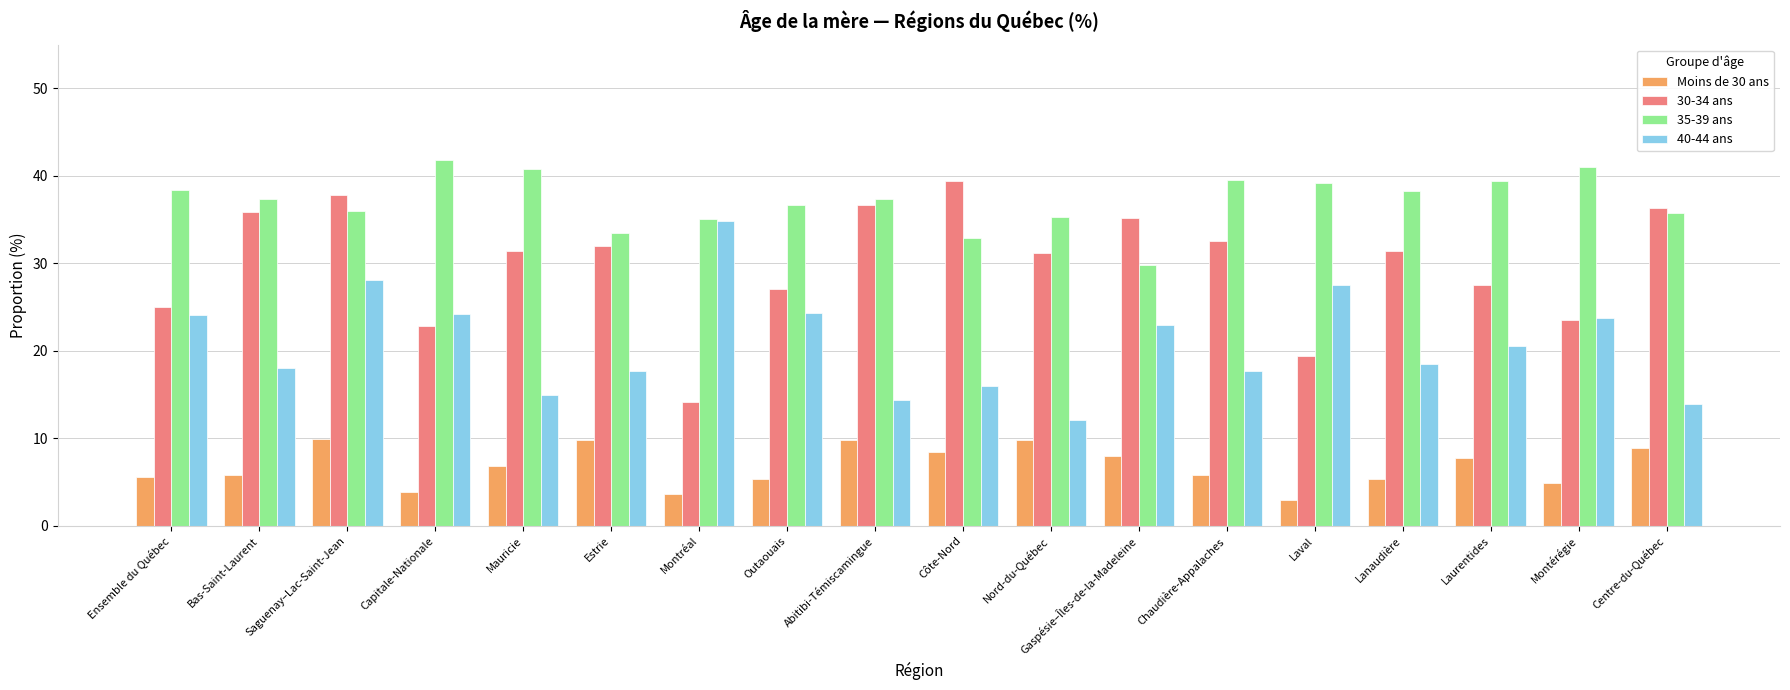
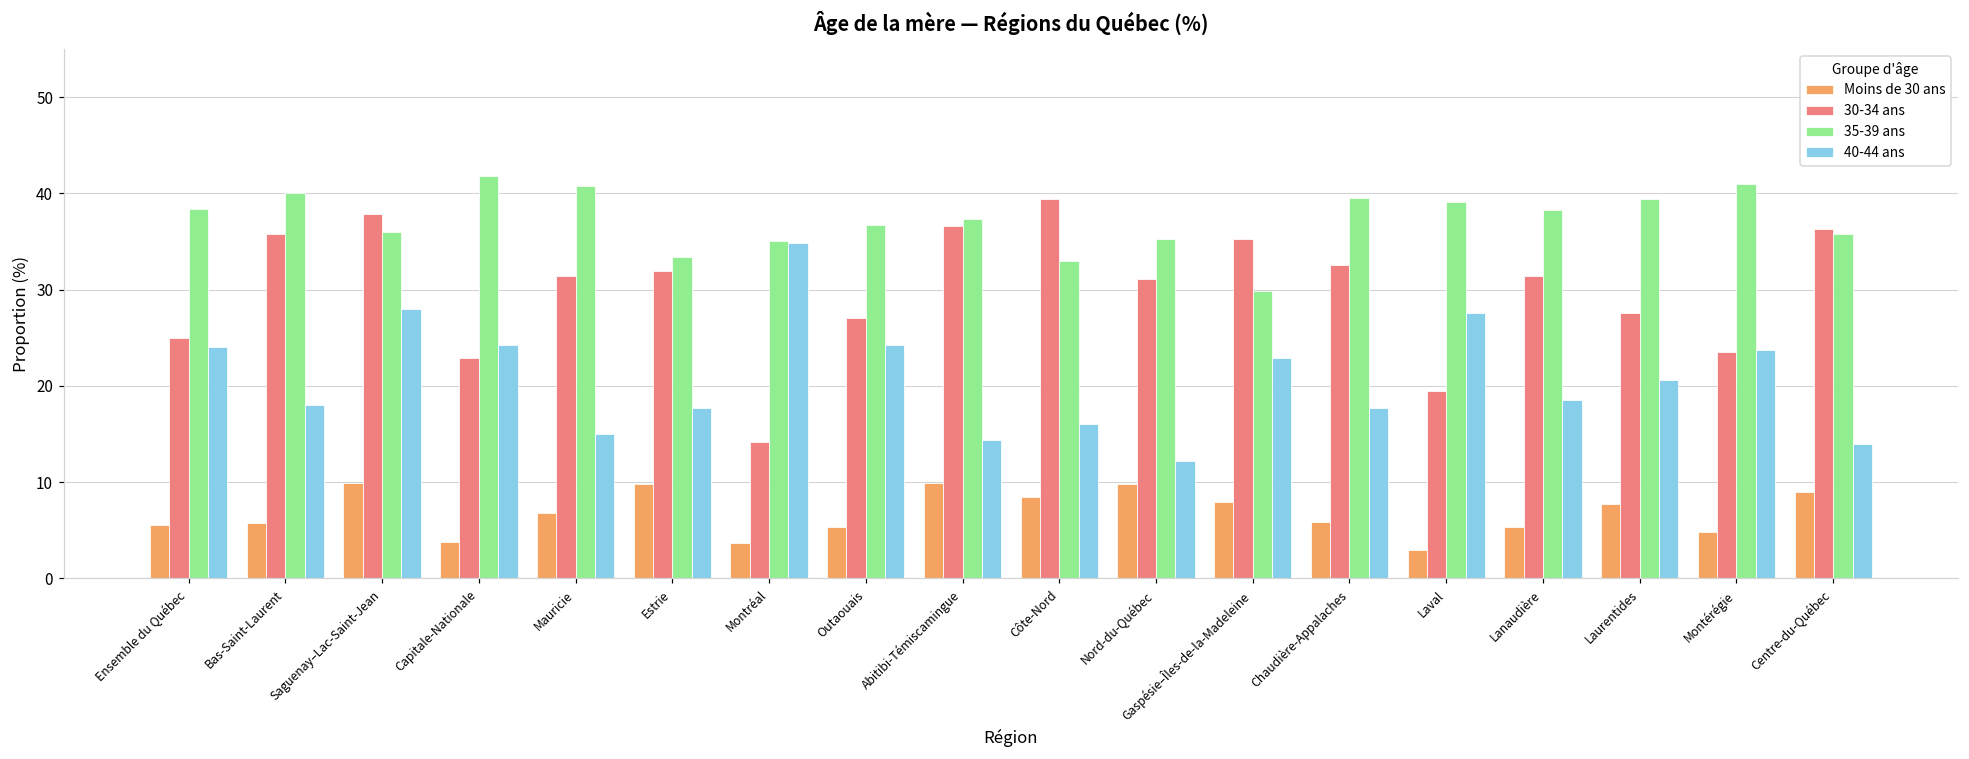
35-39 ans, Bas-Saint-Laurent: 37 -> 40
